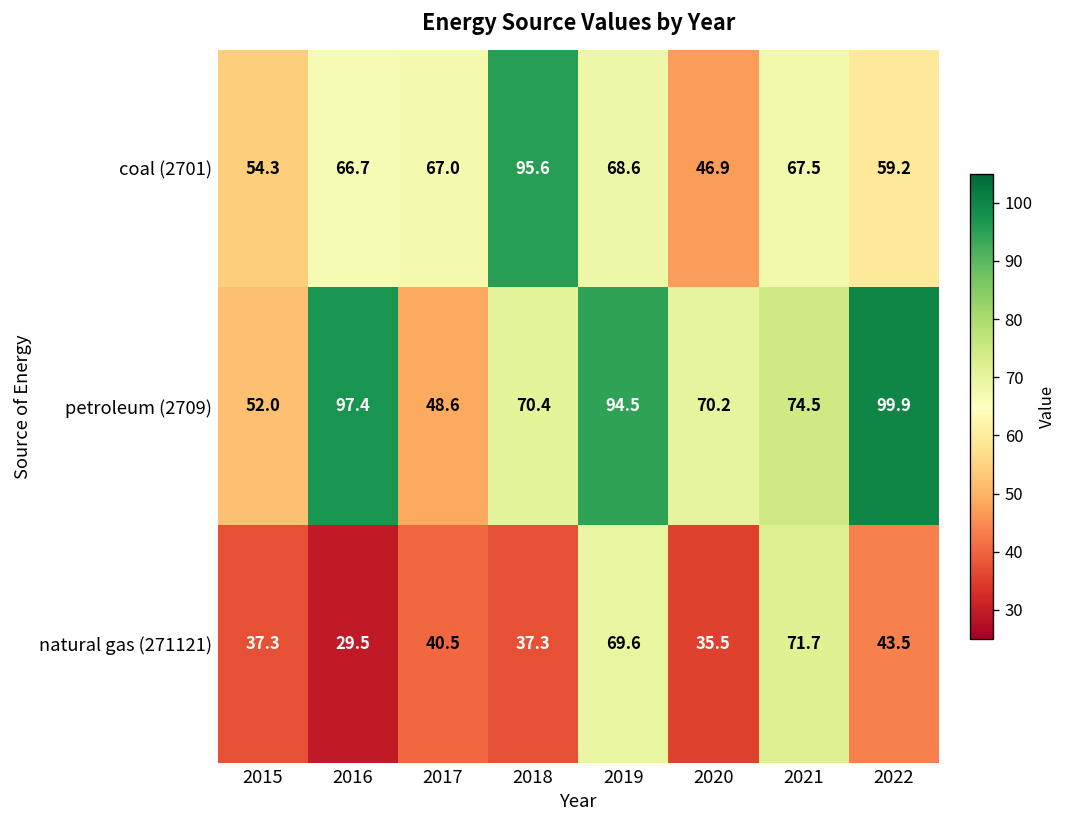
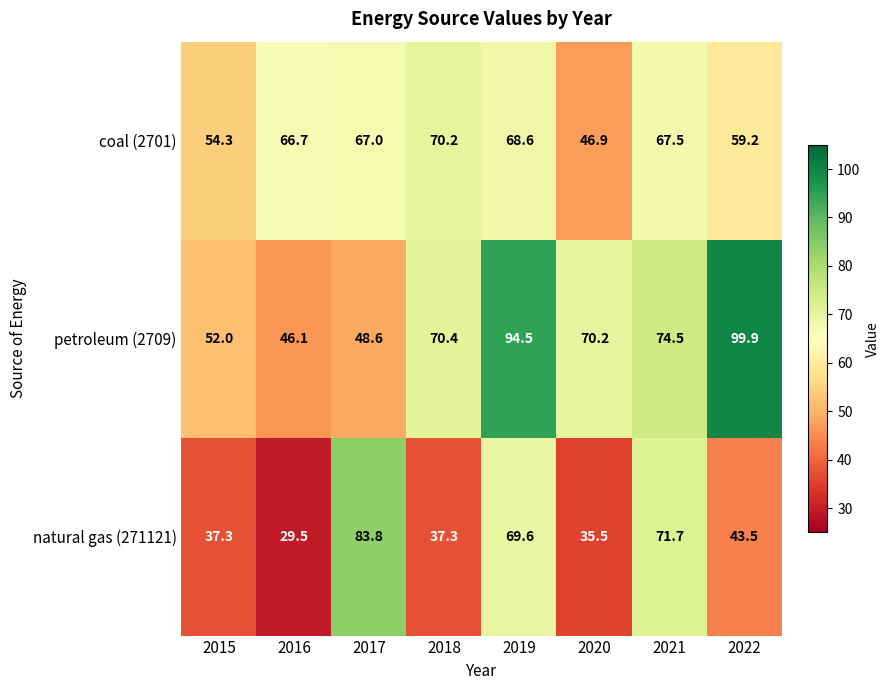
coal (2701), 2018: 95.6 -> 70.2
petroleum (2709), 2016: 97.4 -> 46.1
natural gas (271121), 2017: 40.5 -> 83.8
